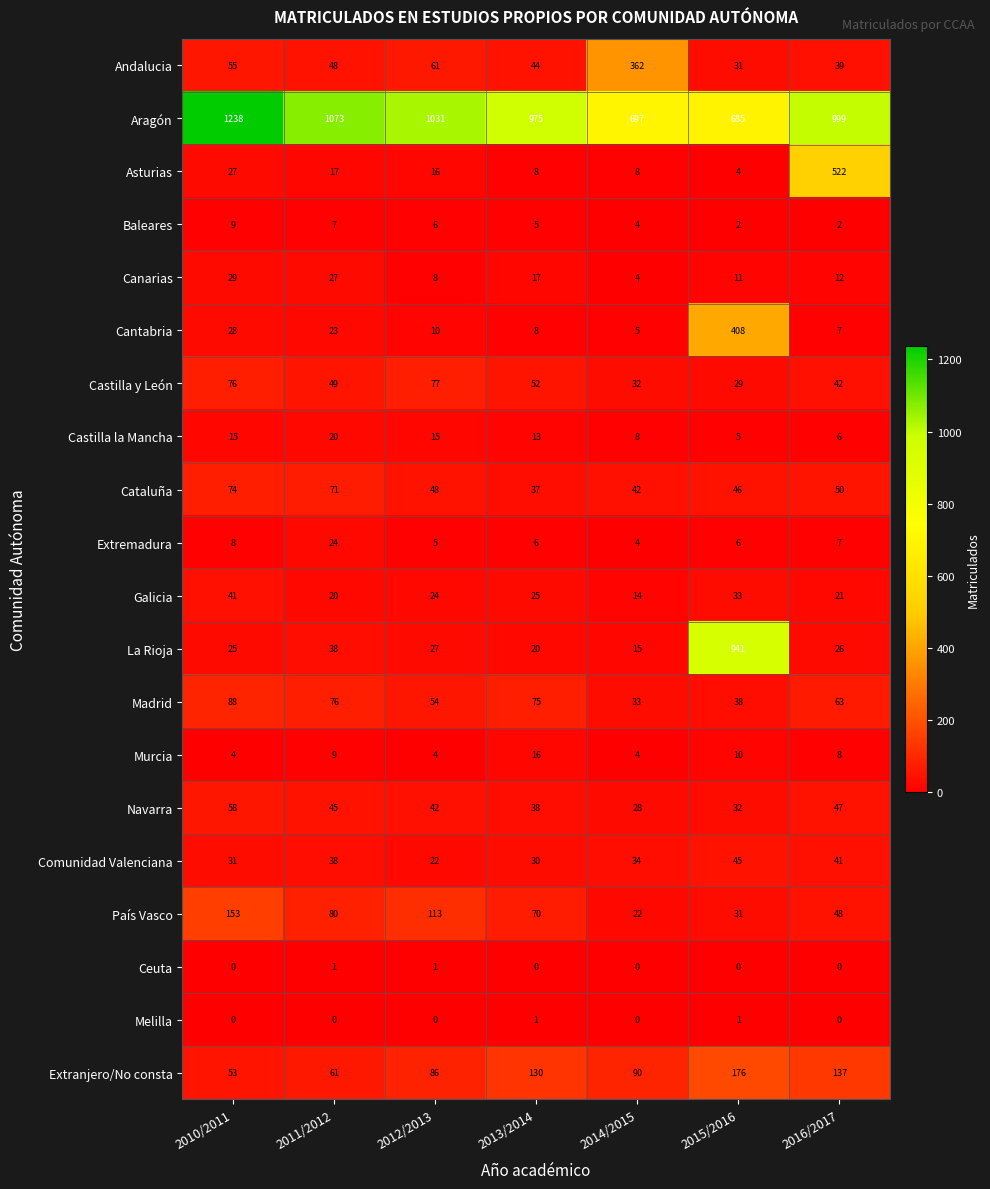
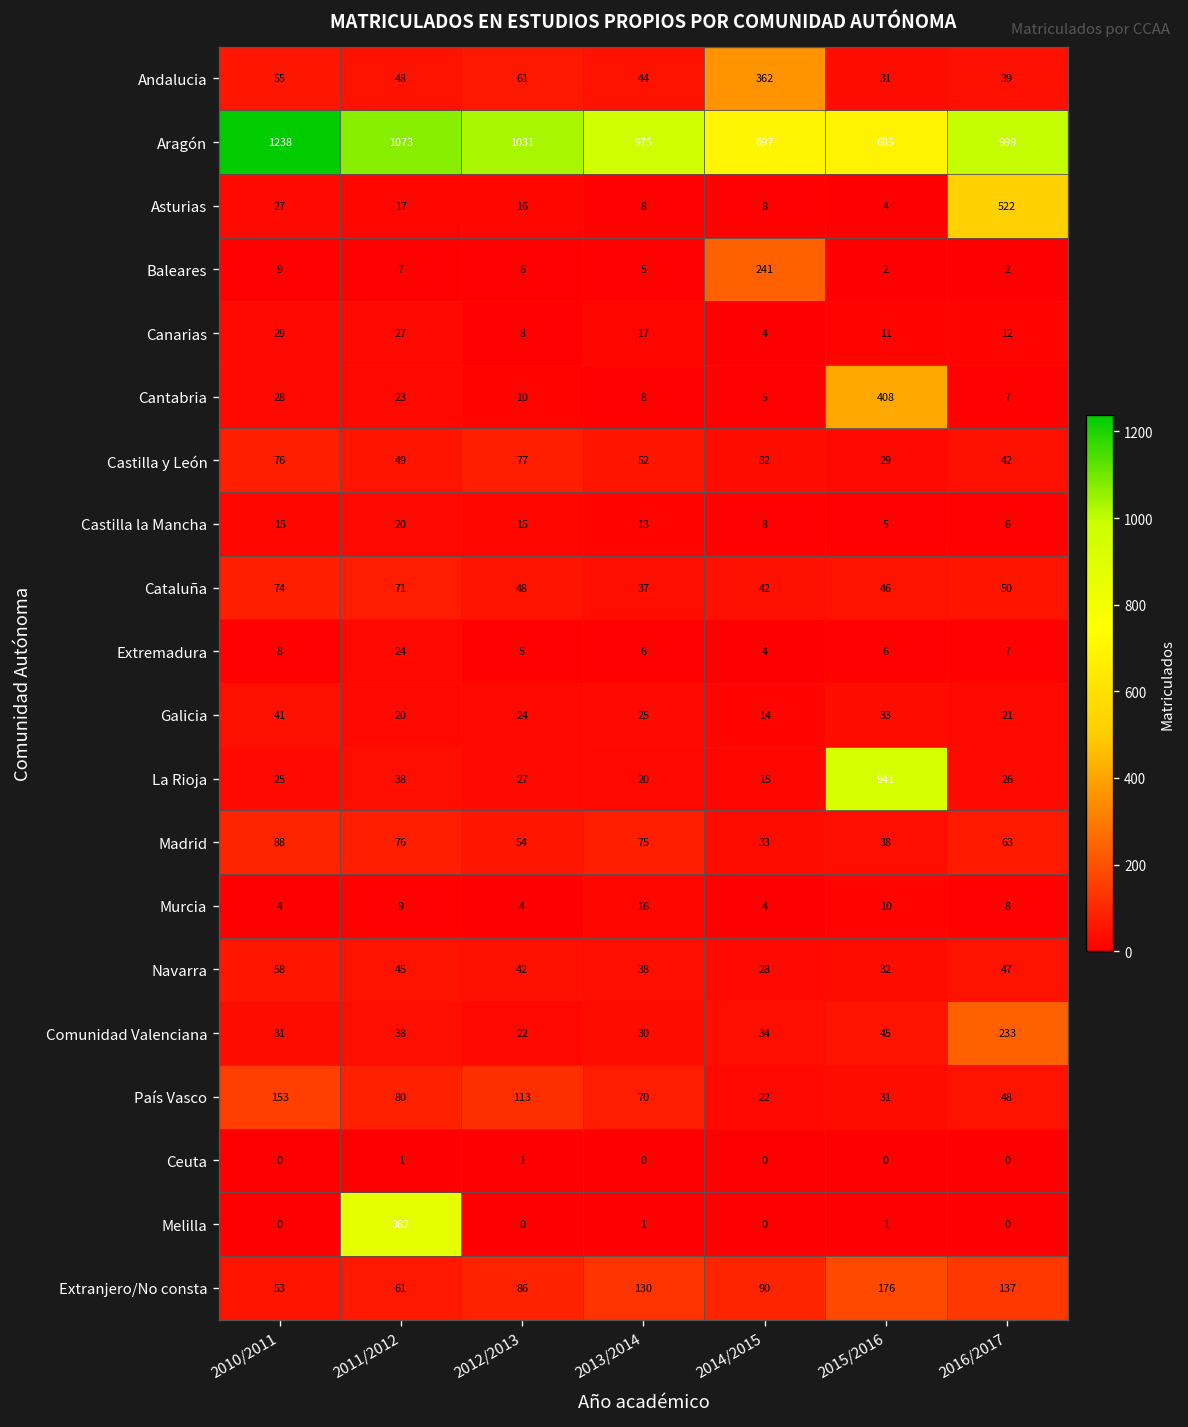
Baleares, 2014/2015: 4 -> 241
Comunidad Valenciana, 2016/2017: 41 -> 233
Melilla, 2011/2012: 0 -> 862
